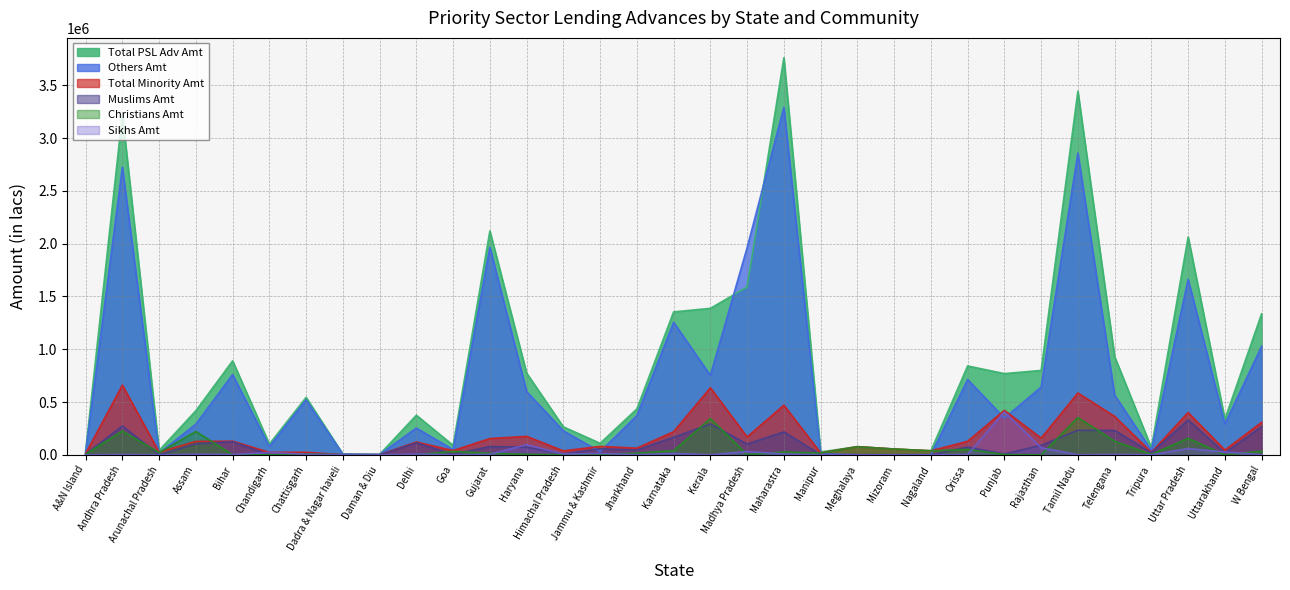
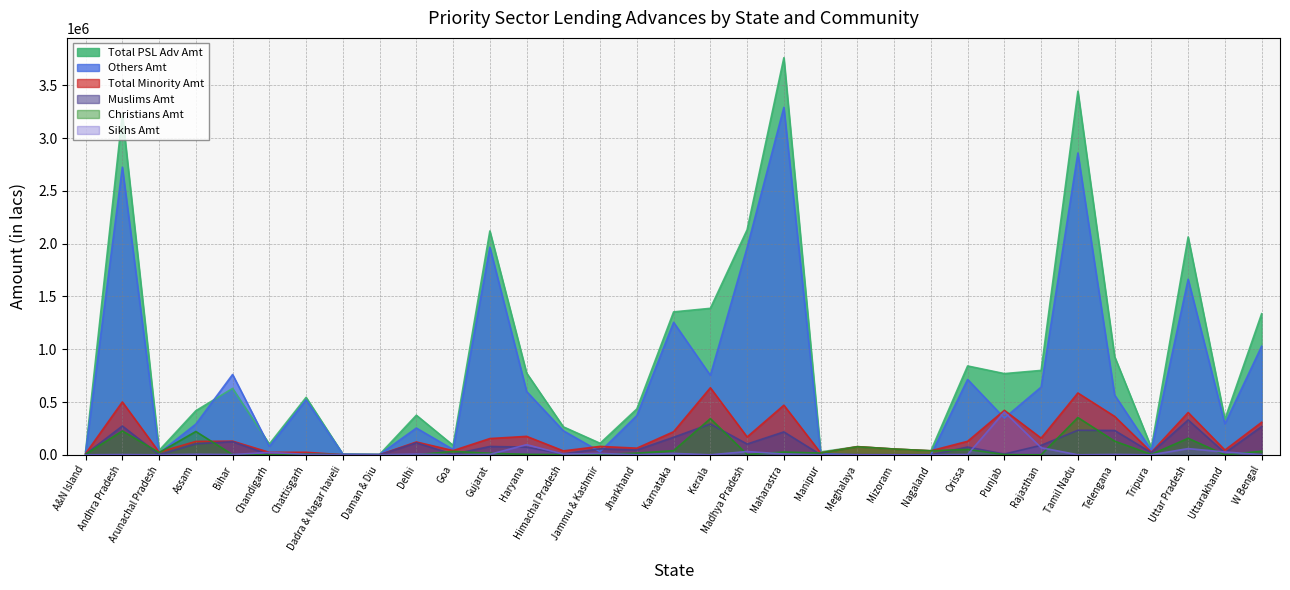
Total Minority Amt, Andhra Pradesh: 660000 -> 500000
Total PSL Adv Amt, Bihar: 890000 -> 630000
Total PSL Adv Amt, Madhya Pradesh: 1590000 -> 2130000
